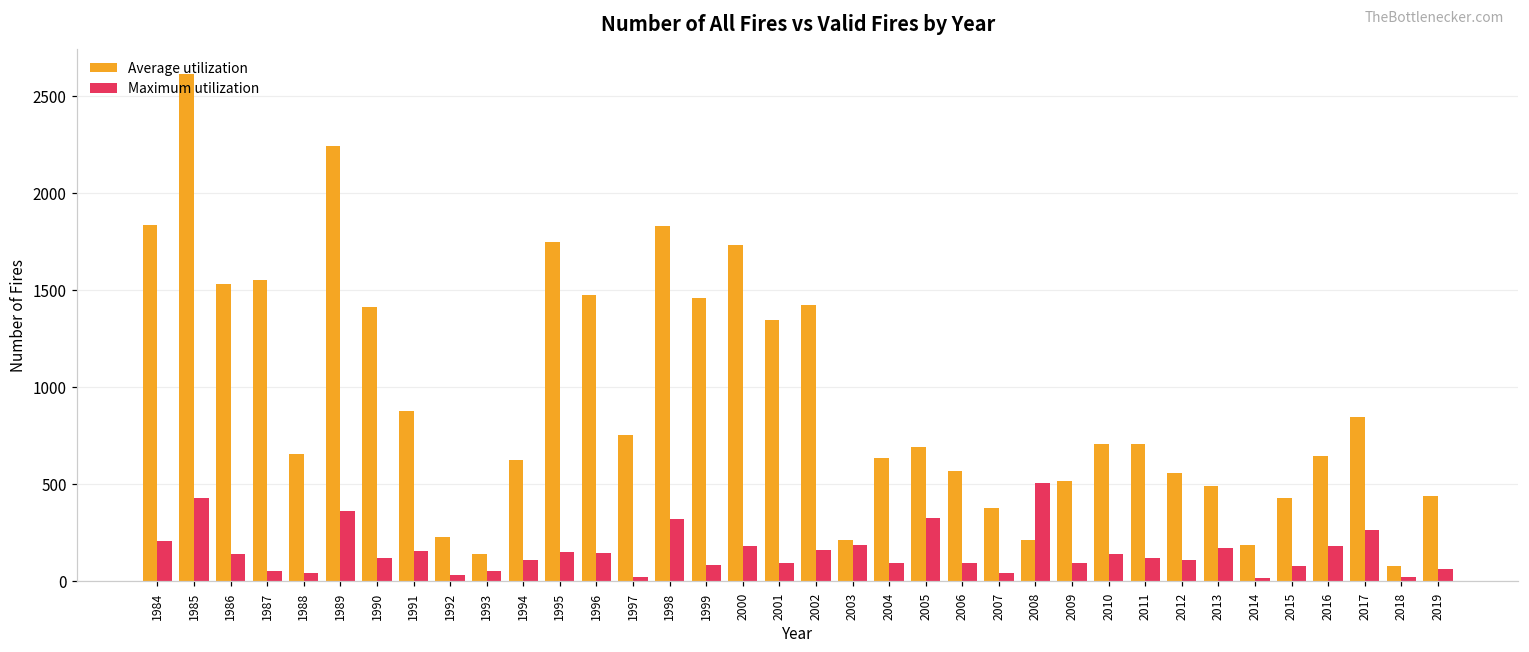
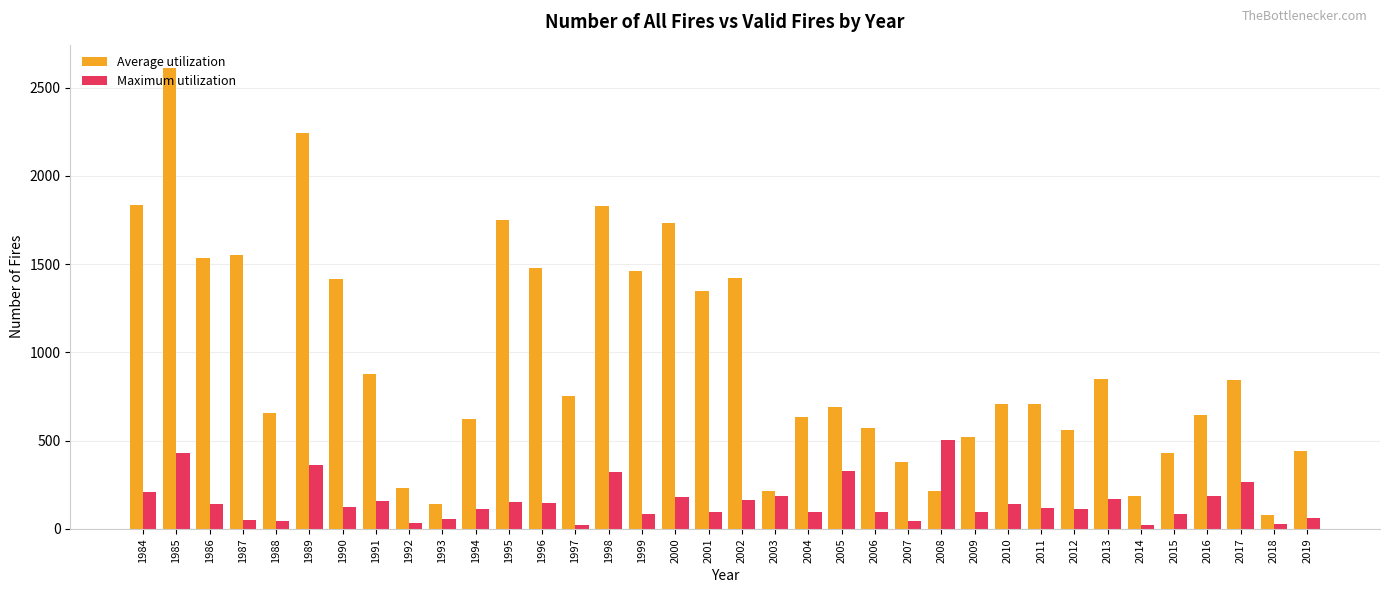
Average utilization, 2013: 490 -> 850
